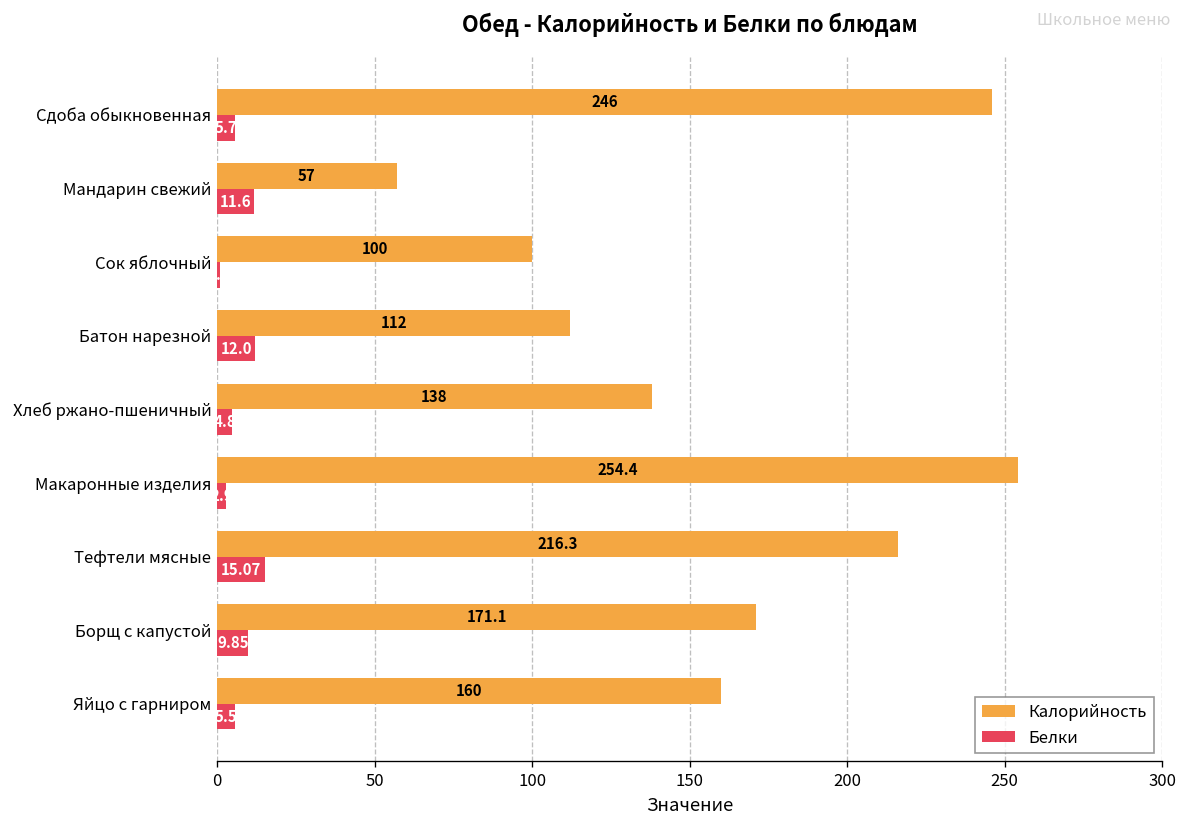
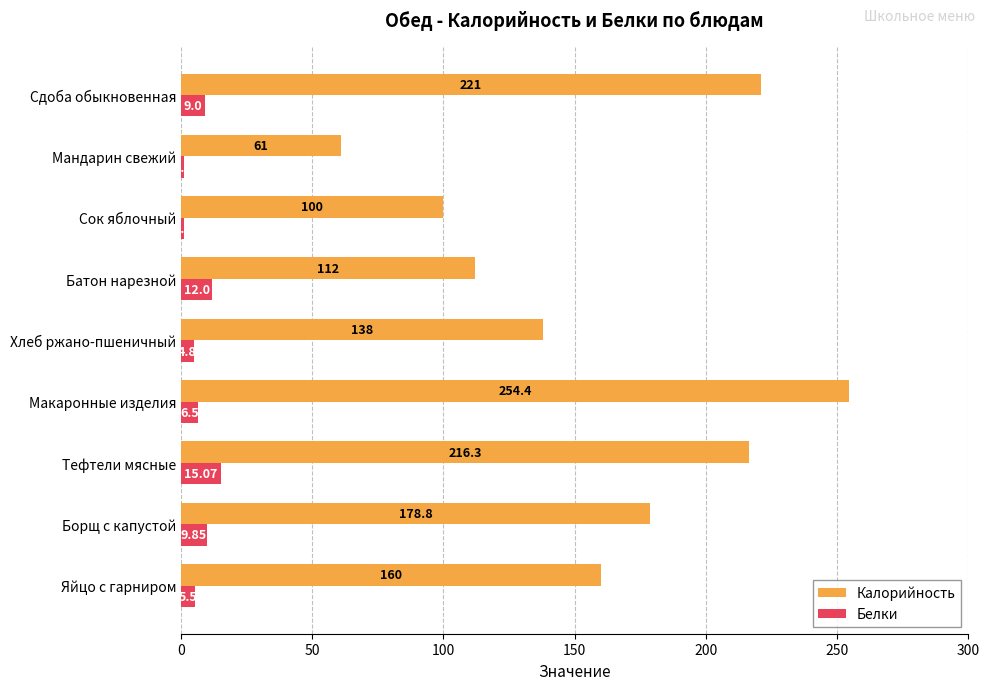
Калорийность, Сдоба обыкновенная: 246 -> 221
Белки, Сдоба обыкновенная: 5.7 -> 9.0
Калорийность, Мандарин свежий: 57 -> 61
Белки, Мандарин свежий: 12 -> 1
Белки, Макаронные изделия: 3 -> 7
Калорийность, Борщ с капустой: 171.1 -> 178.8
